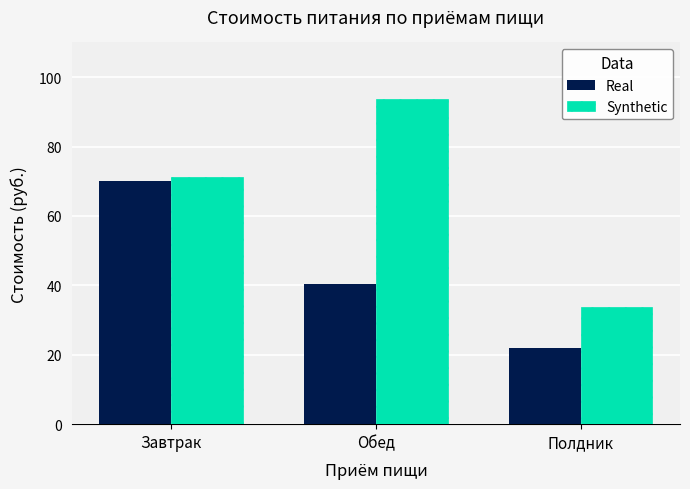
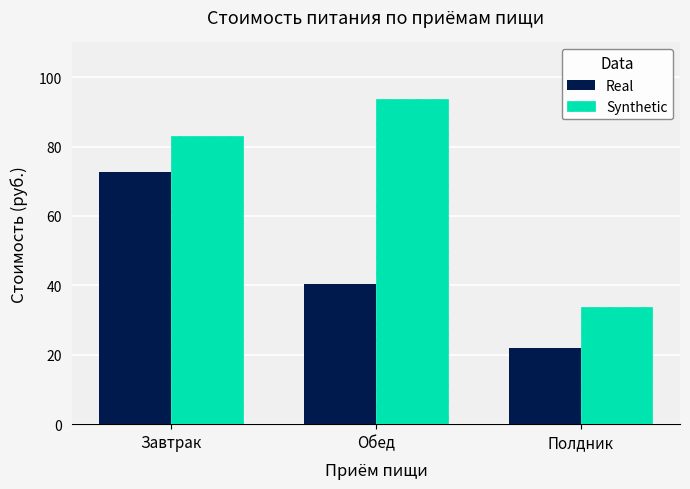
Real, Завтрак: 70 -> 73
Synthetic, Завтрак: 71 -> 83
